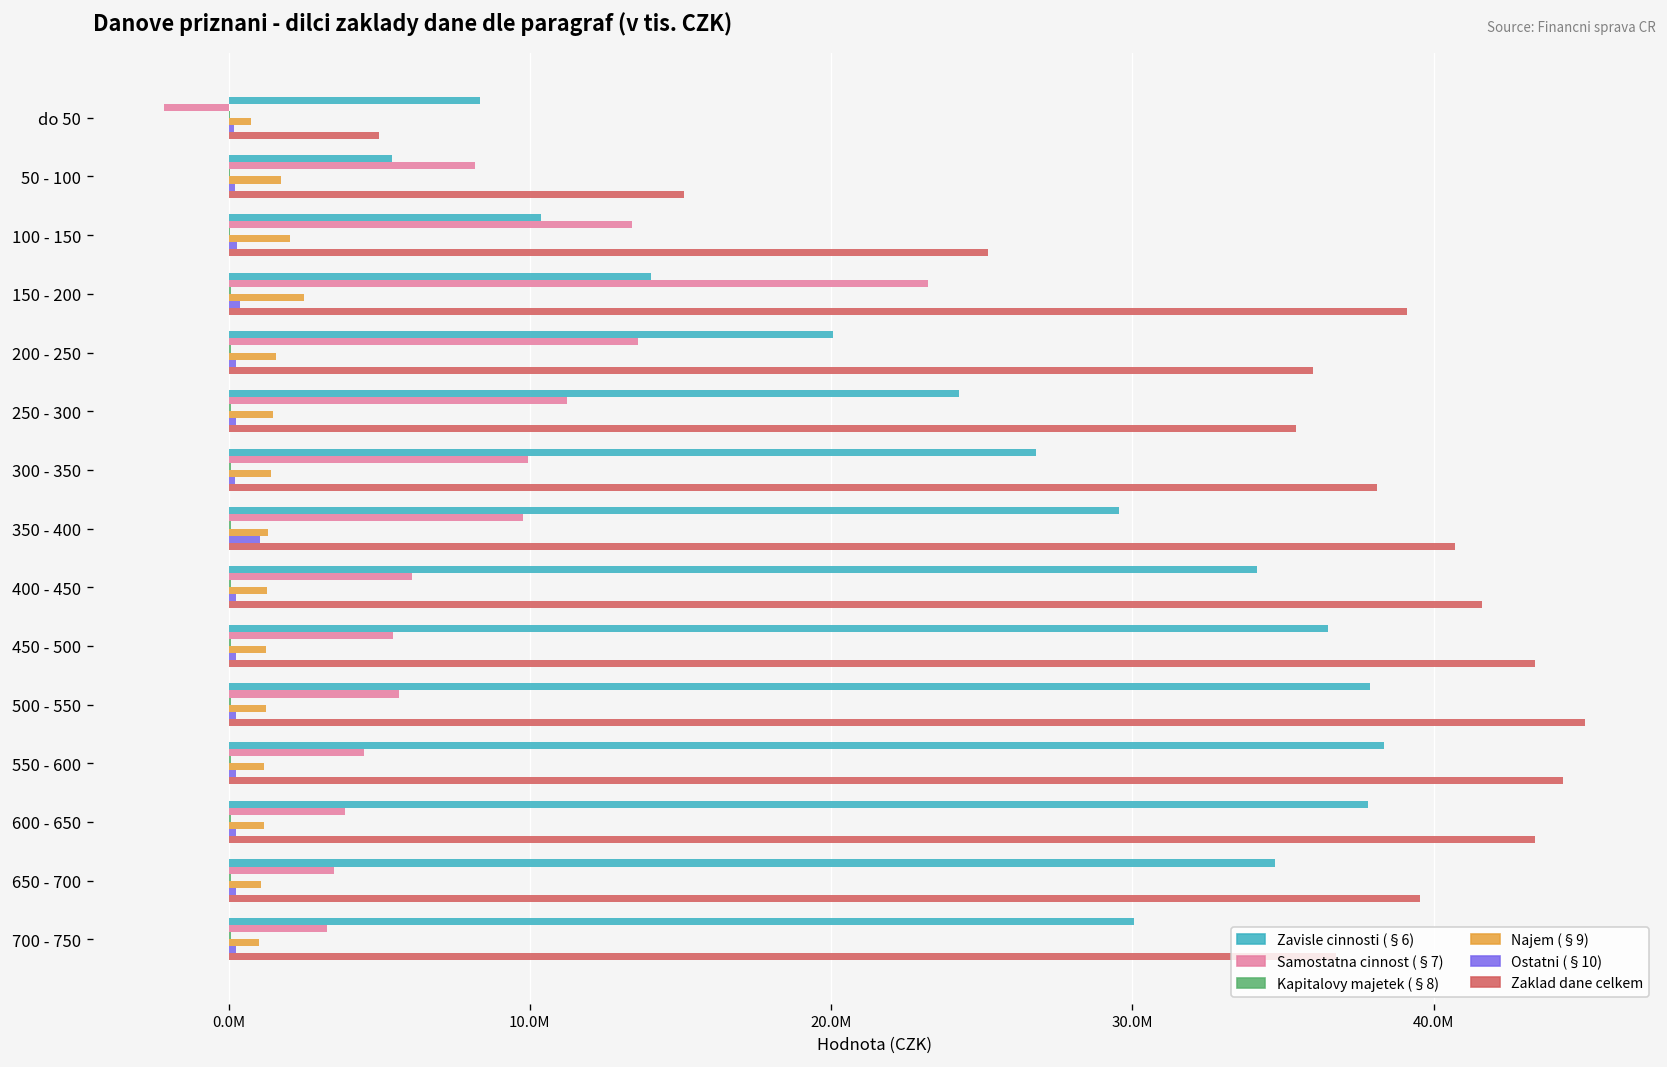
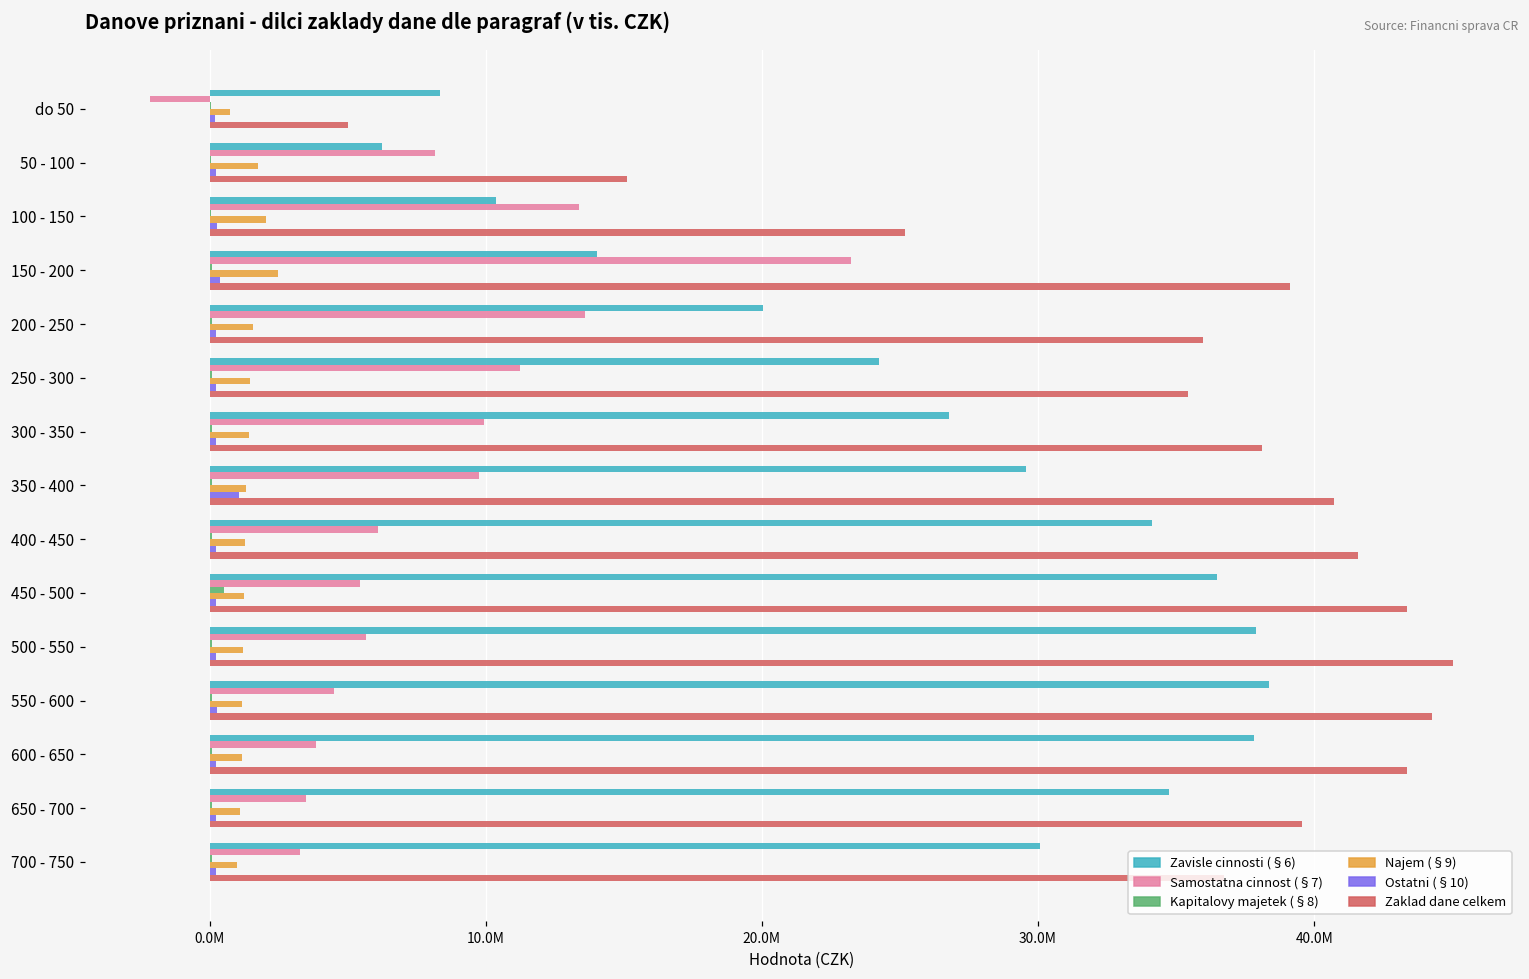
Zavisle cinnosti (§6), 50 - 100: 5400000 -> 6200000
Kapitalovy majetek (§8), 450 - 500: 100000 -> 500000
